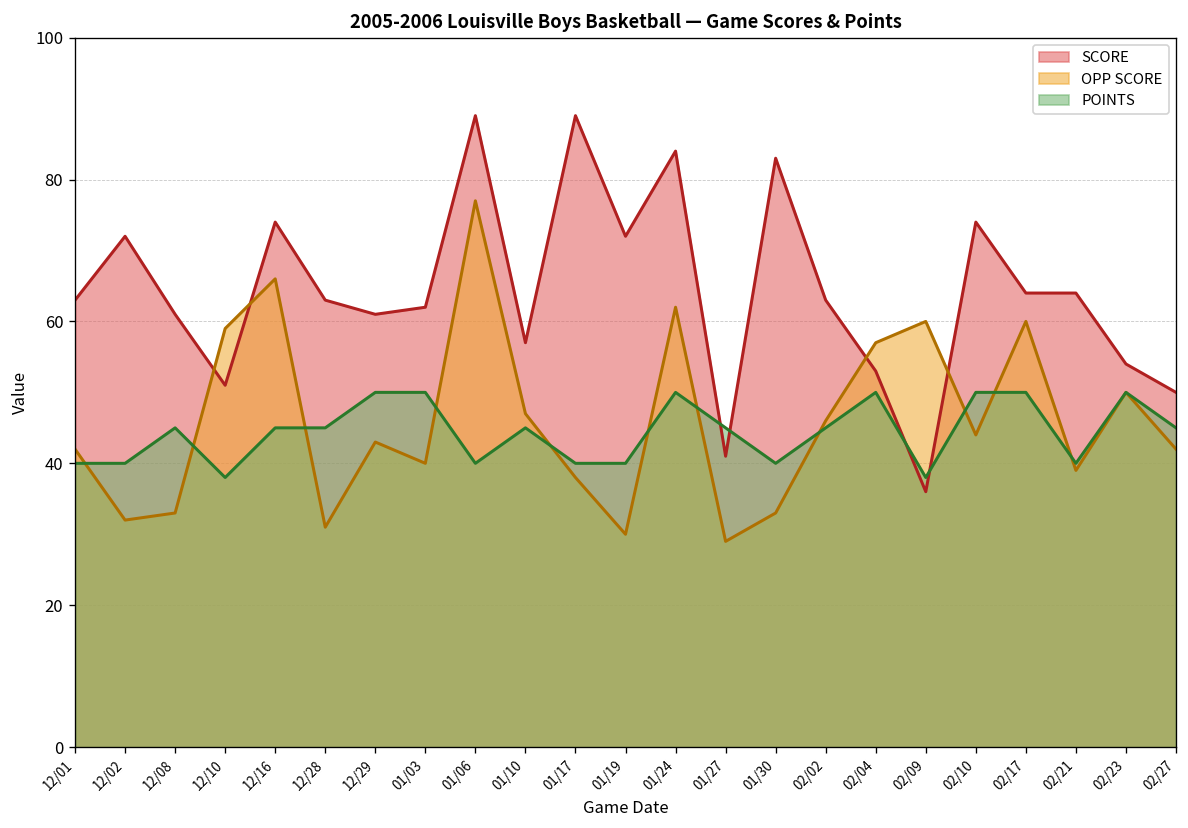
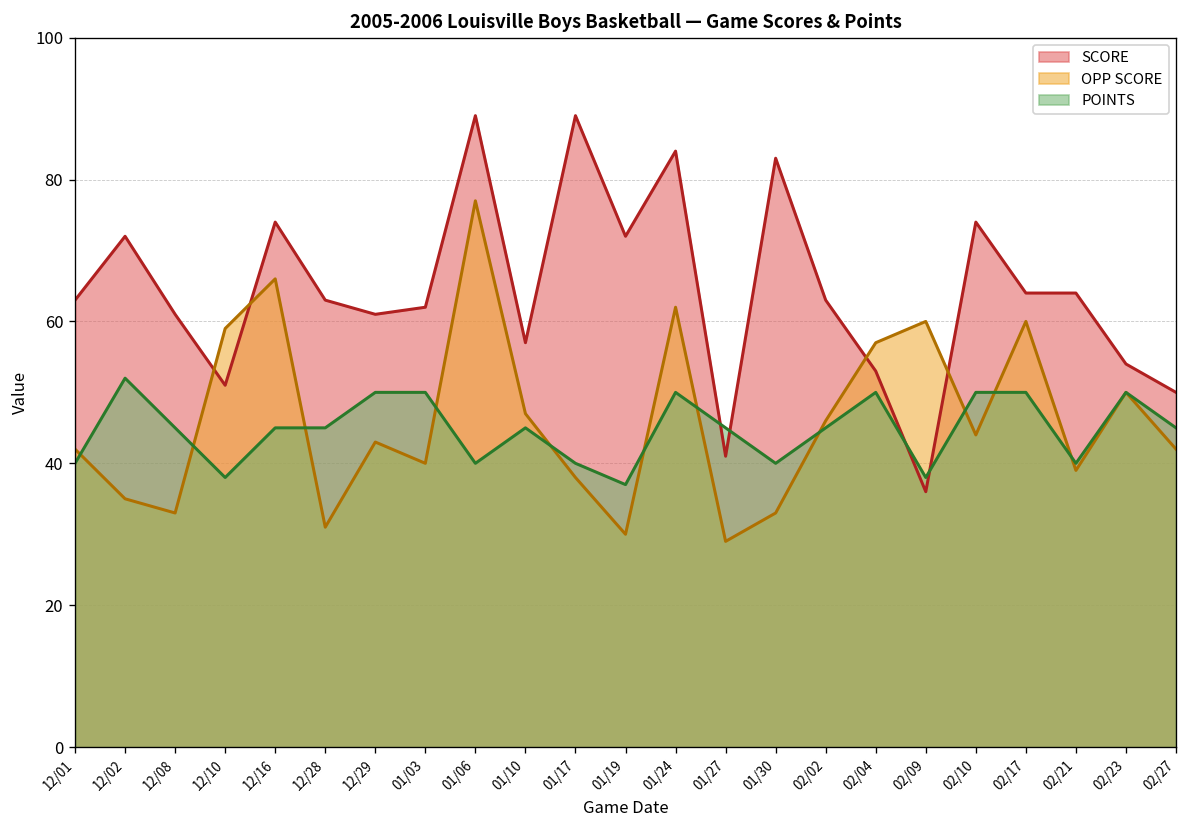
OPP SCORE, 12/02: 32 -> 35
POINTS, 12/02: 40 -> 52
POINTS, 01/19: 40 -> 37
